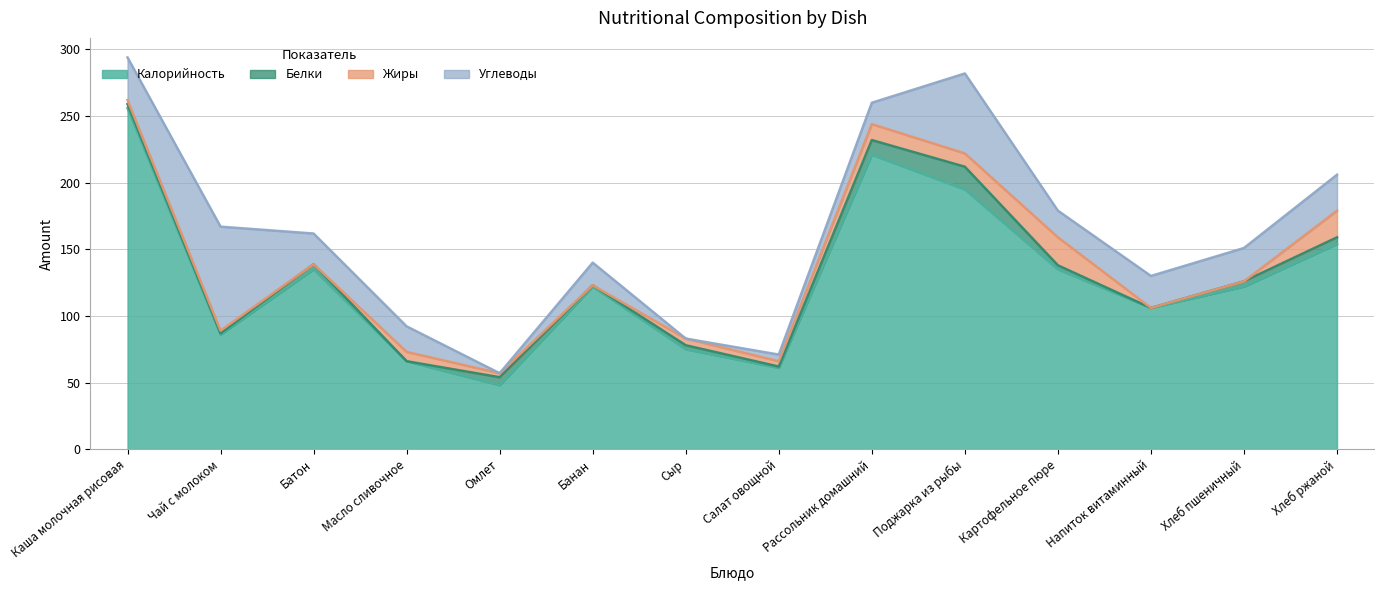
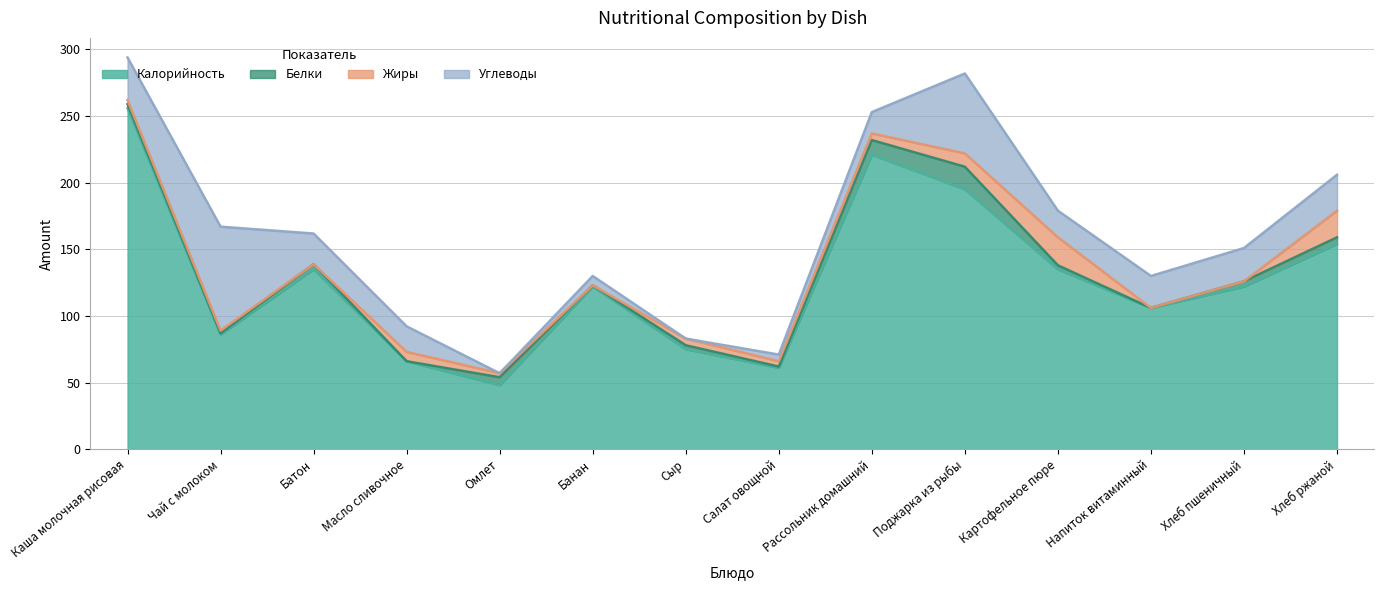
Углеводы, Банан: 17 -> 7
Жиры, Рассольник домашний: 12 -> 5
